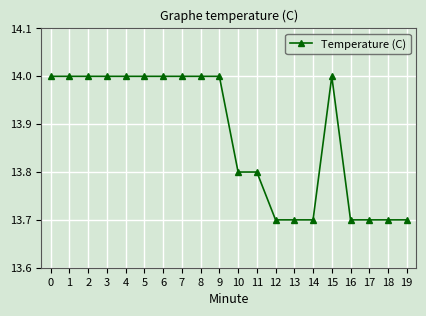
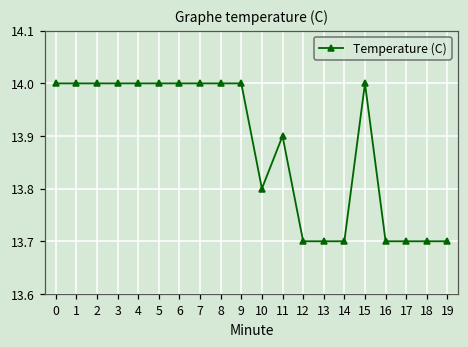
11: 13.8 -> 13.9
